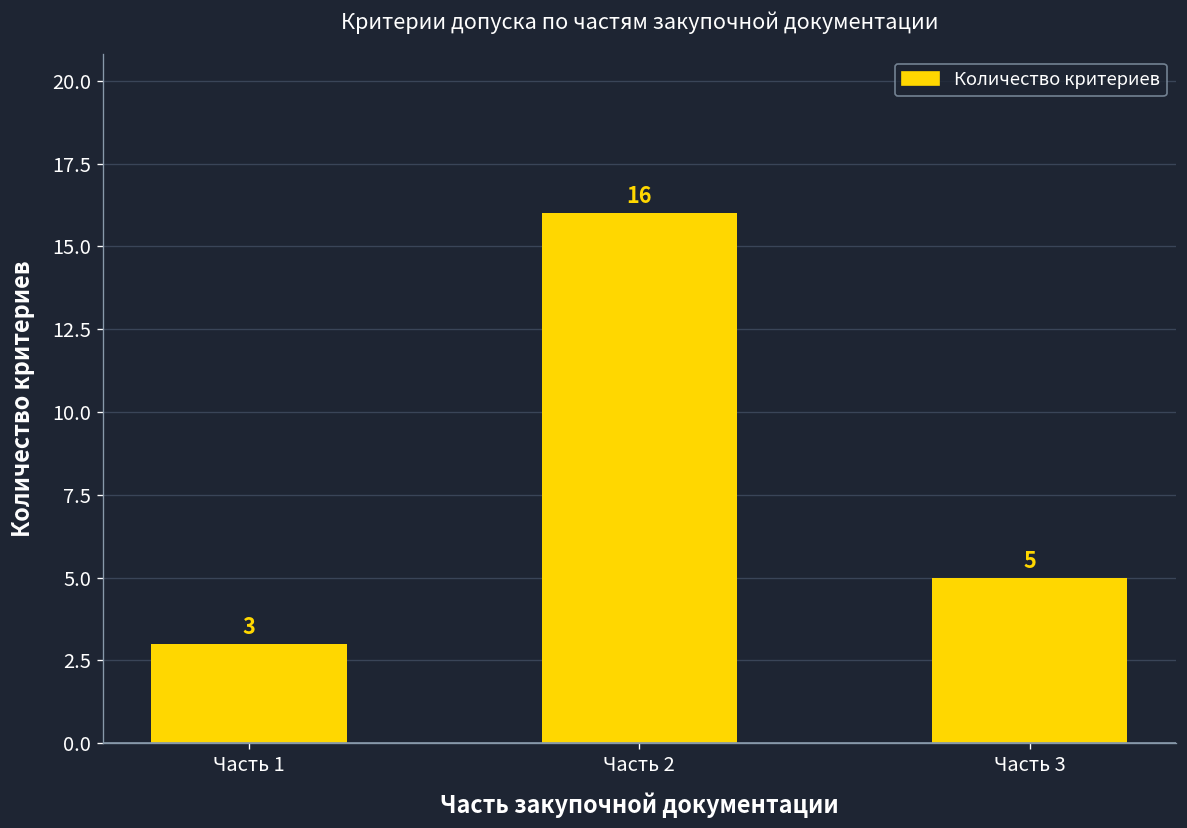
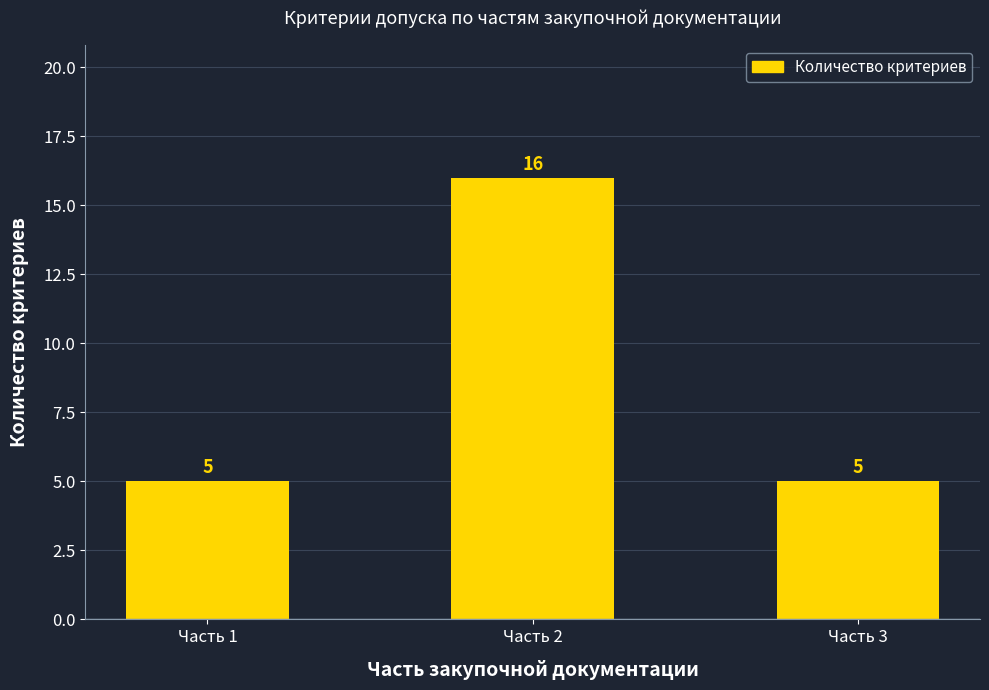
Часть 1: 3 -> 5
